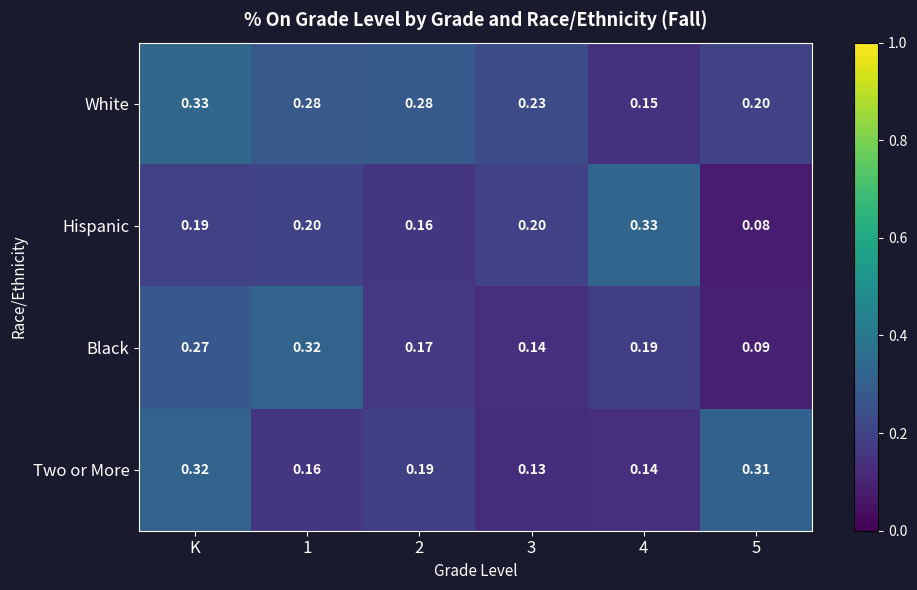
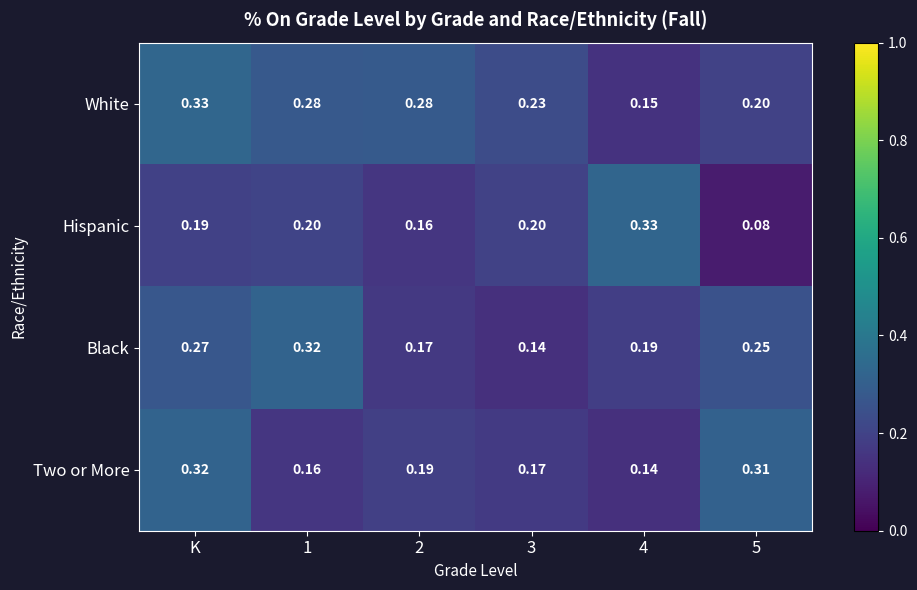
Black, 5: 0.09 -> 0.25
Two or More, 3: 0.13 -> 0.17
